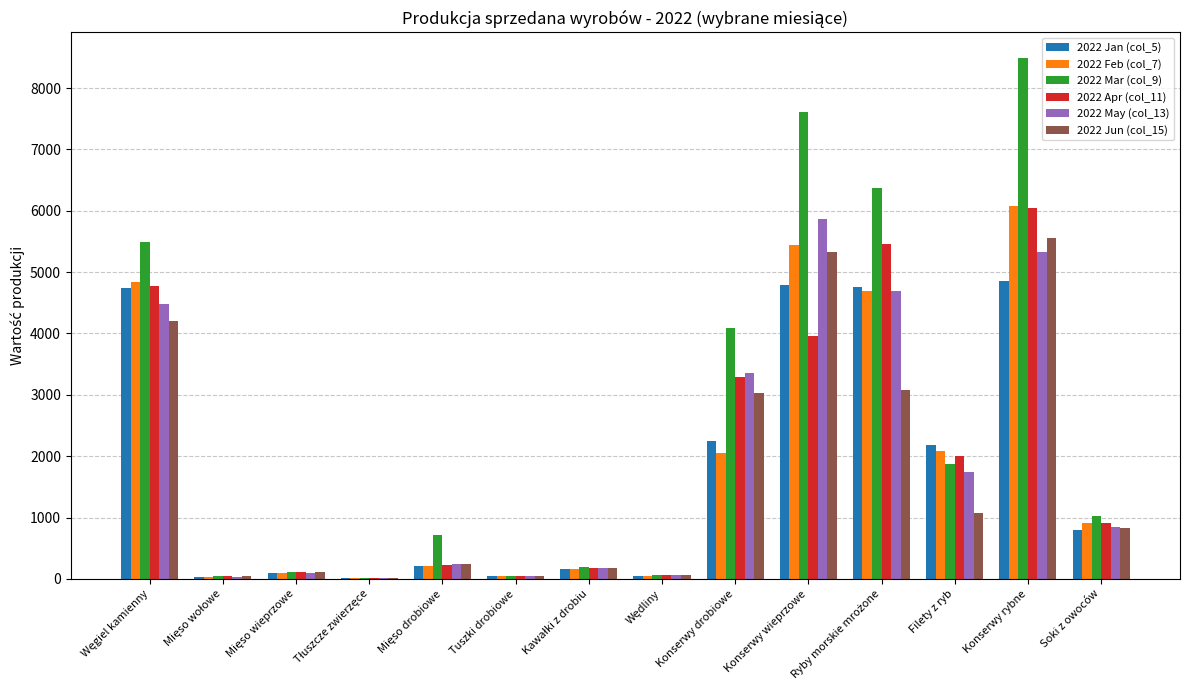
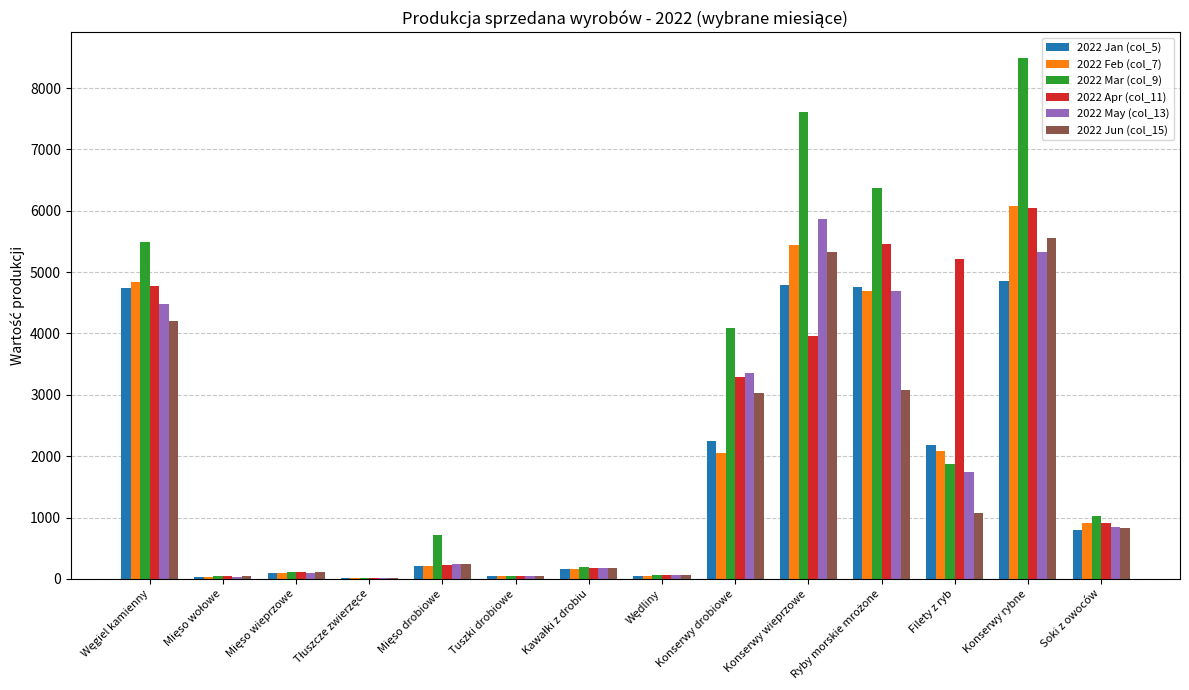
2022 Apr (col_11), Filety z ryb: 2000 -> 5200
